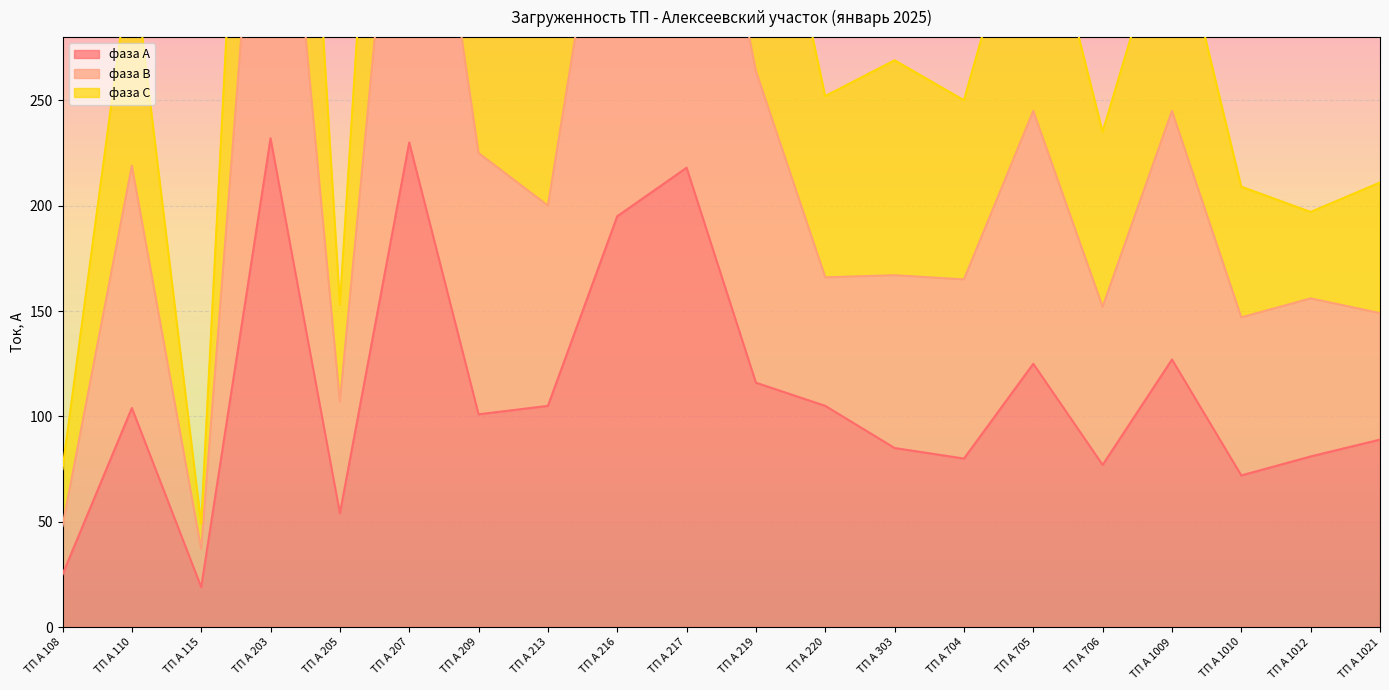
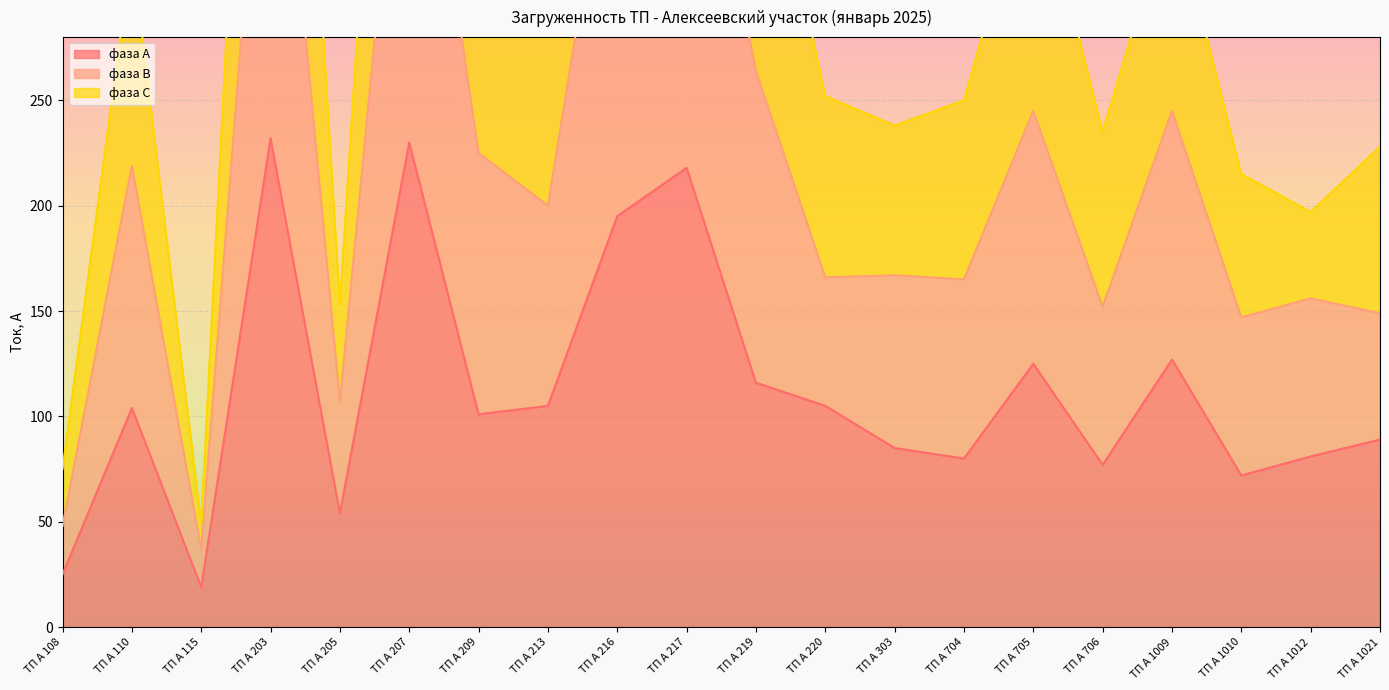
фаза С, ТП А 303: 102 -> 71
фаза С, ТП А 1010: 62 -> 68
фаза С, ТП А 1021: 62 -> 79
